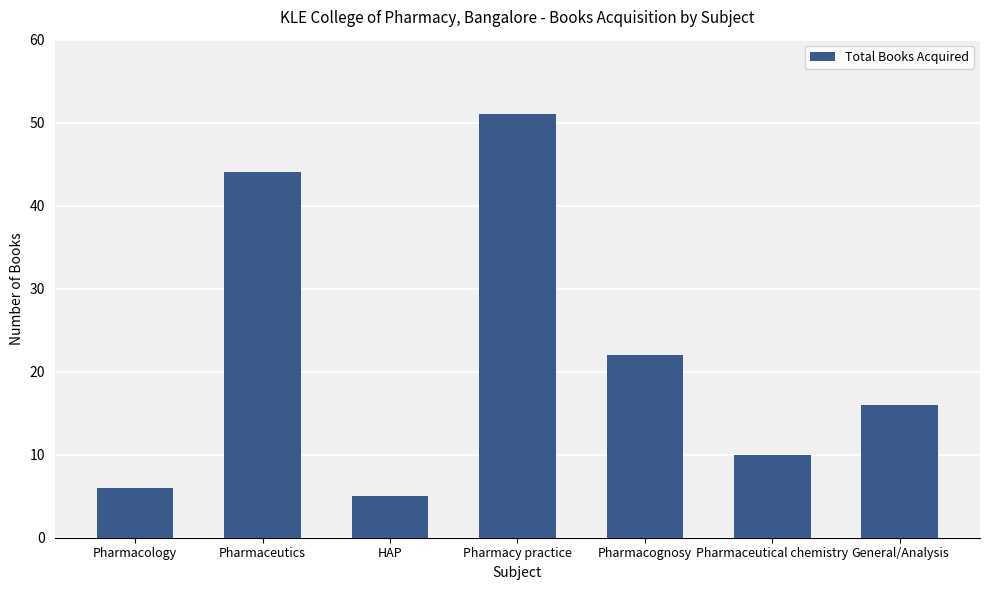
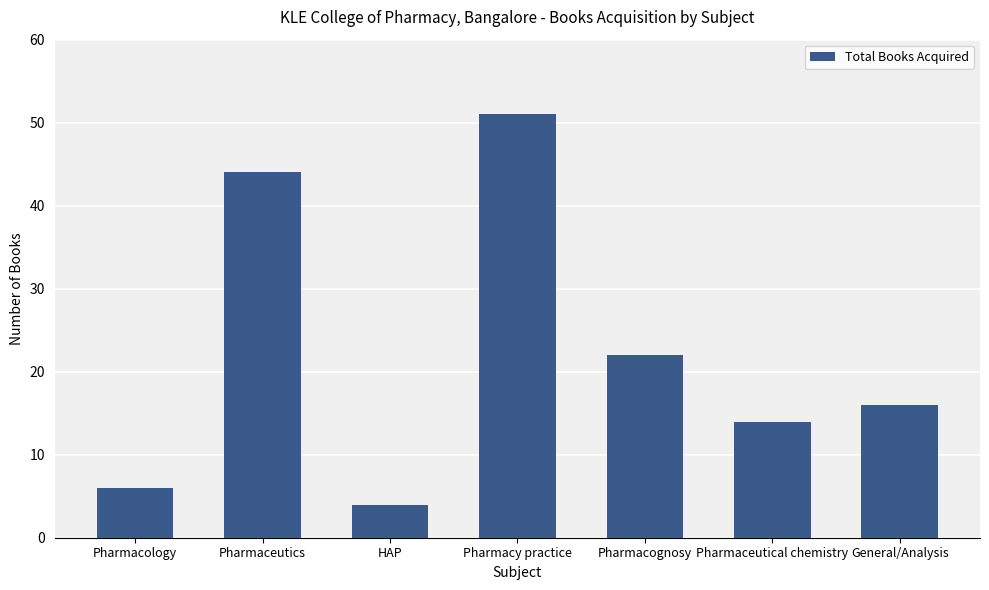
HAP: 5 -> 4
Pharmaceutical chemistry: 10 -> 14
